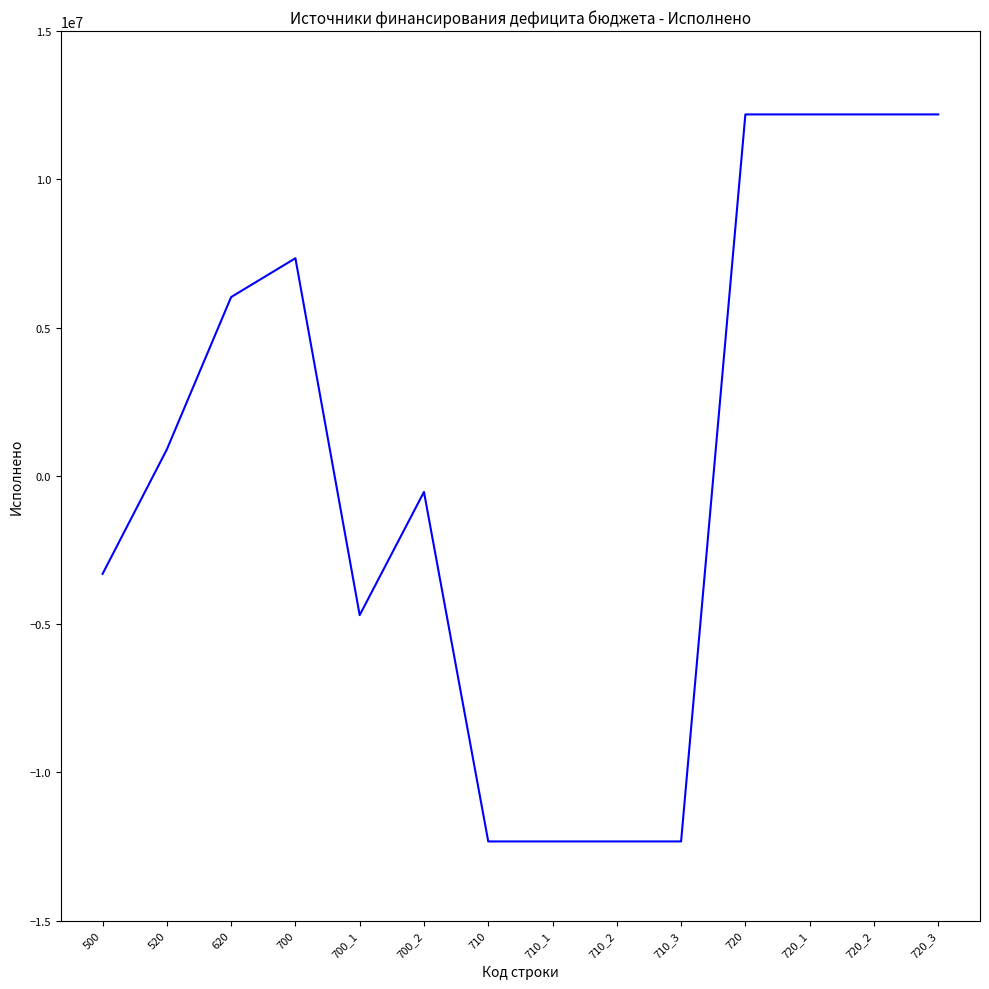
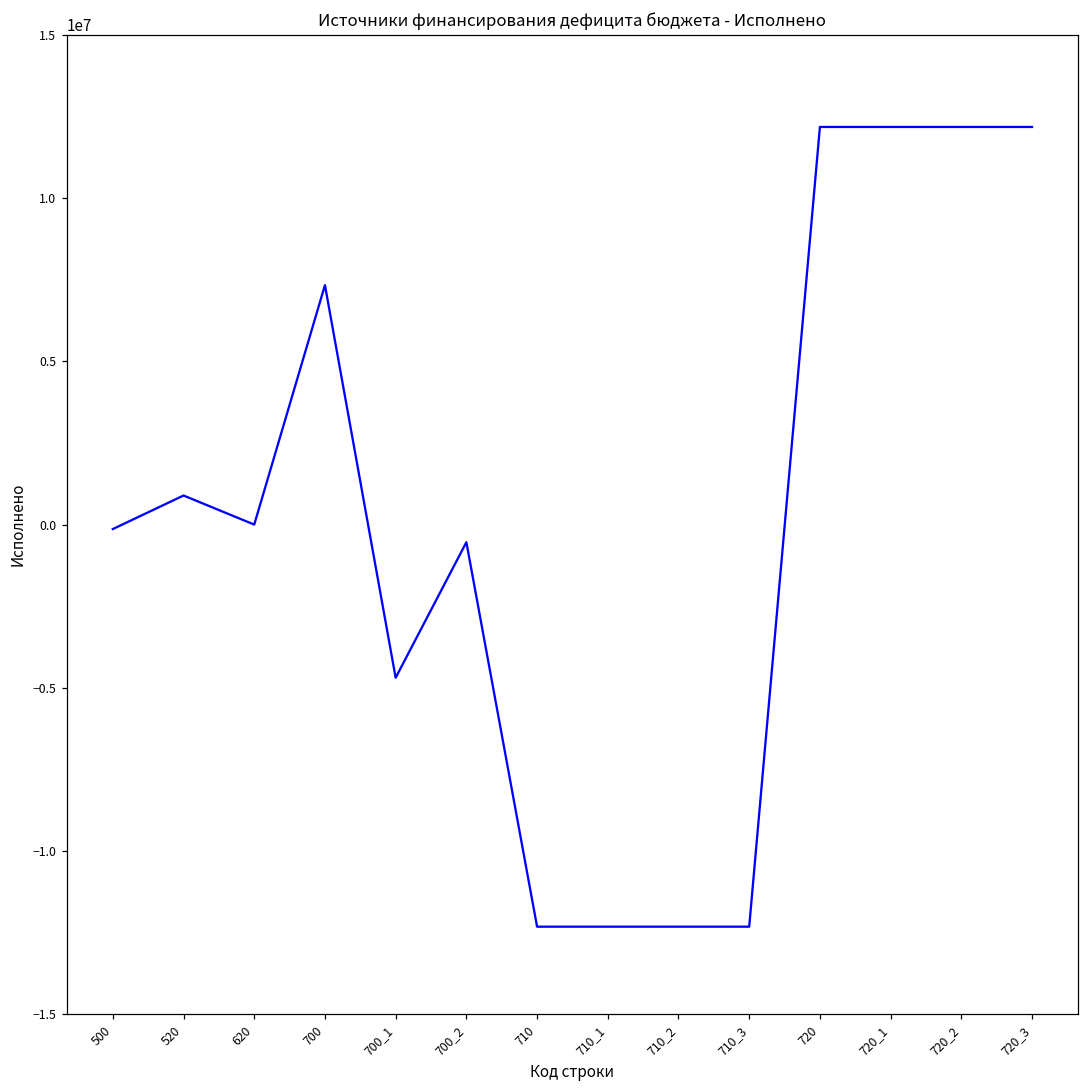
500: -3300000 -> -100000
620: 6000000 -> 0
